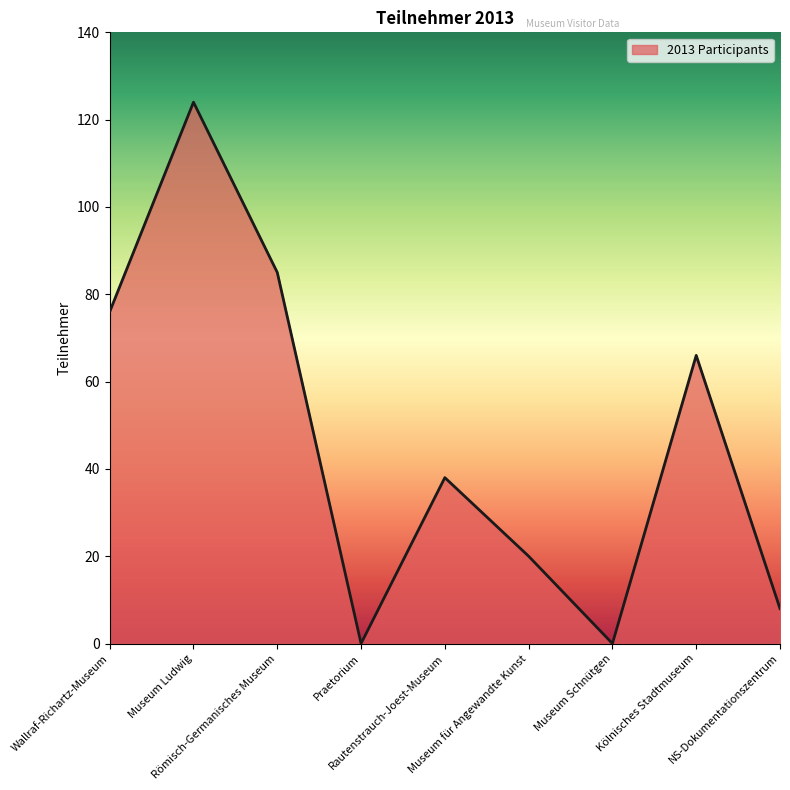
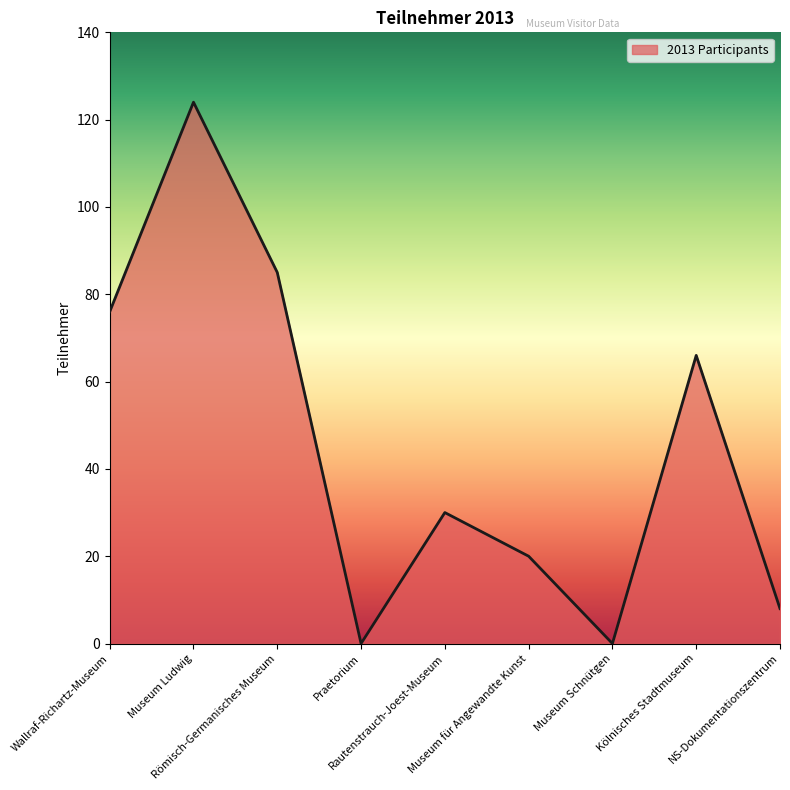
Rautenstrauch-Joest-Museum: 38 -> 30
